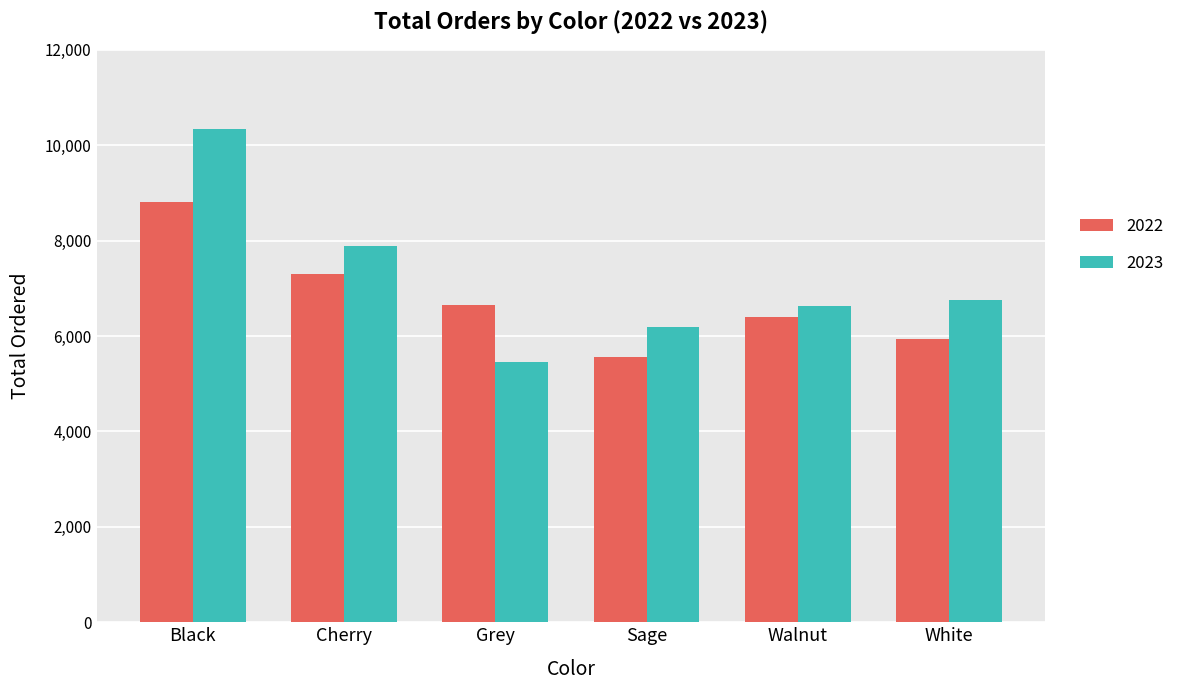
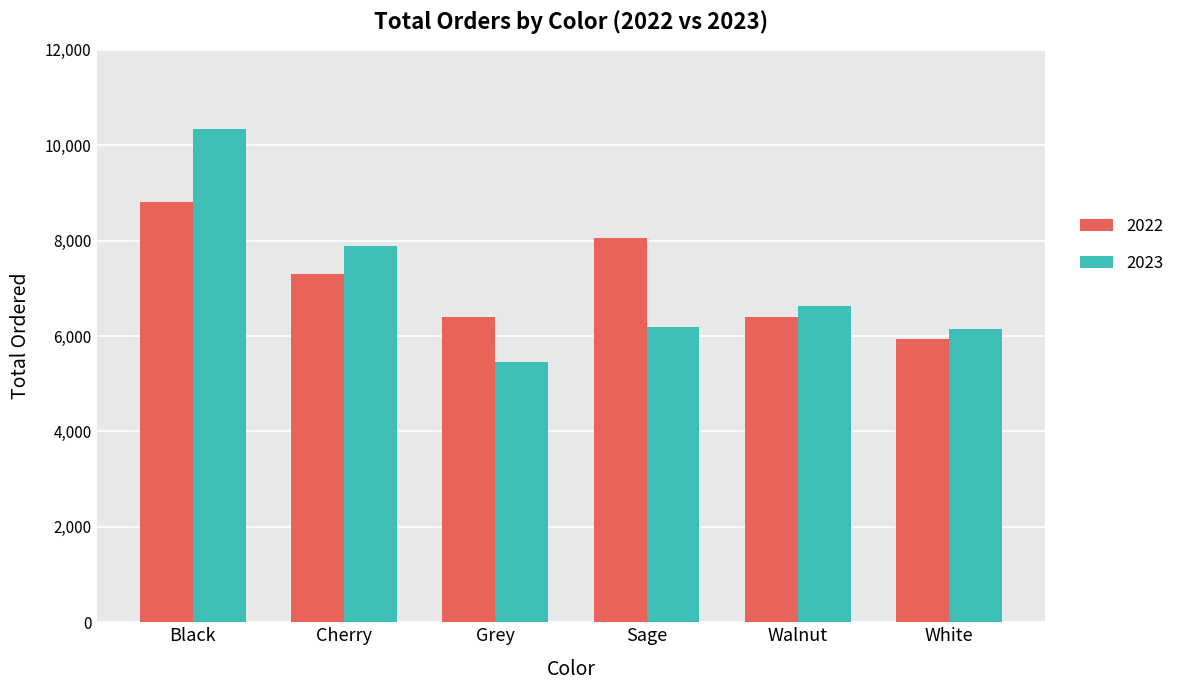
2022, Grey: 6,600 -> 6,400
2022, Sage: 5,600 -> 8,100
2023, White: 6,800 -> 6,100
